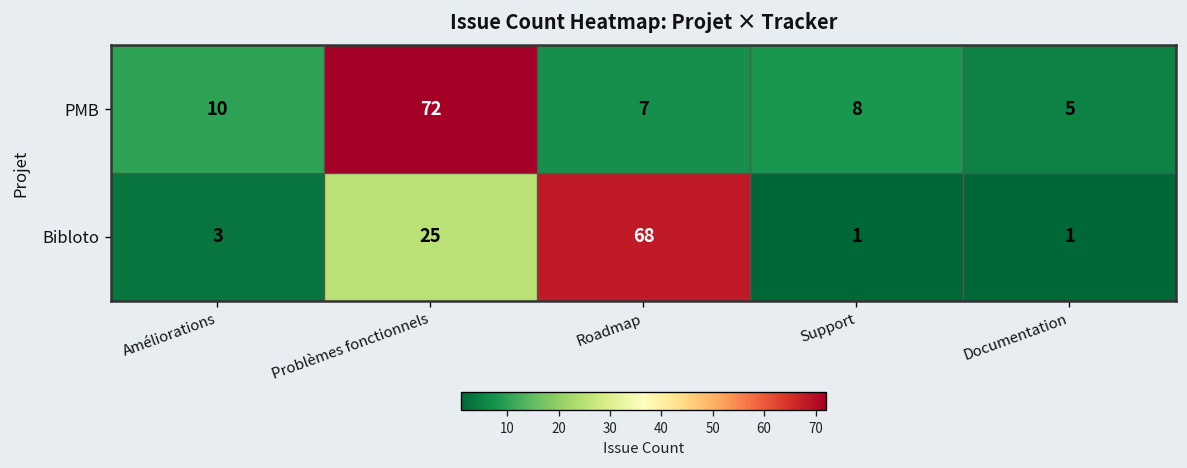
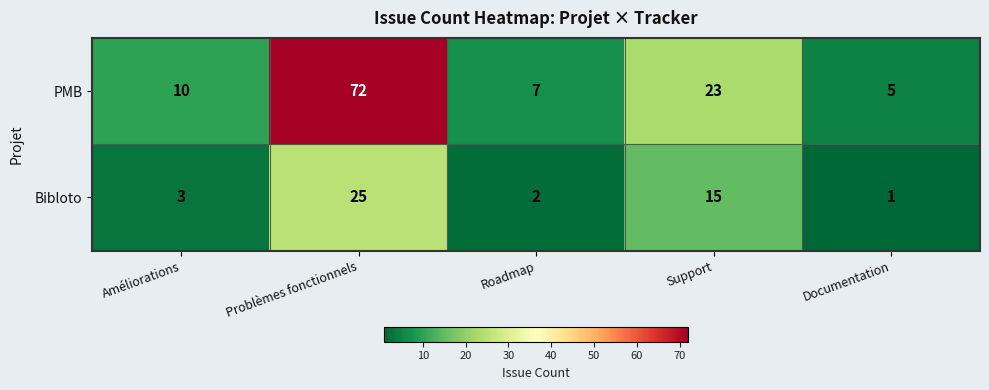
PMB, Support: 8 -> 23
Bibloto, Roadmap: 68 -> 2
Bibloto, Support: 1 -> 15
